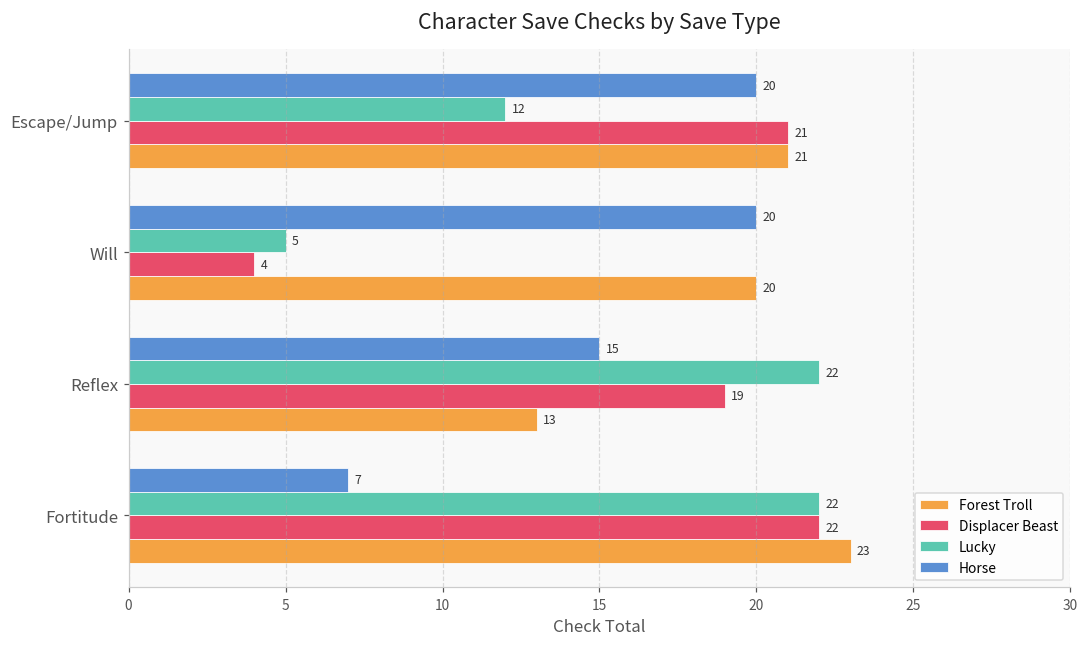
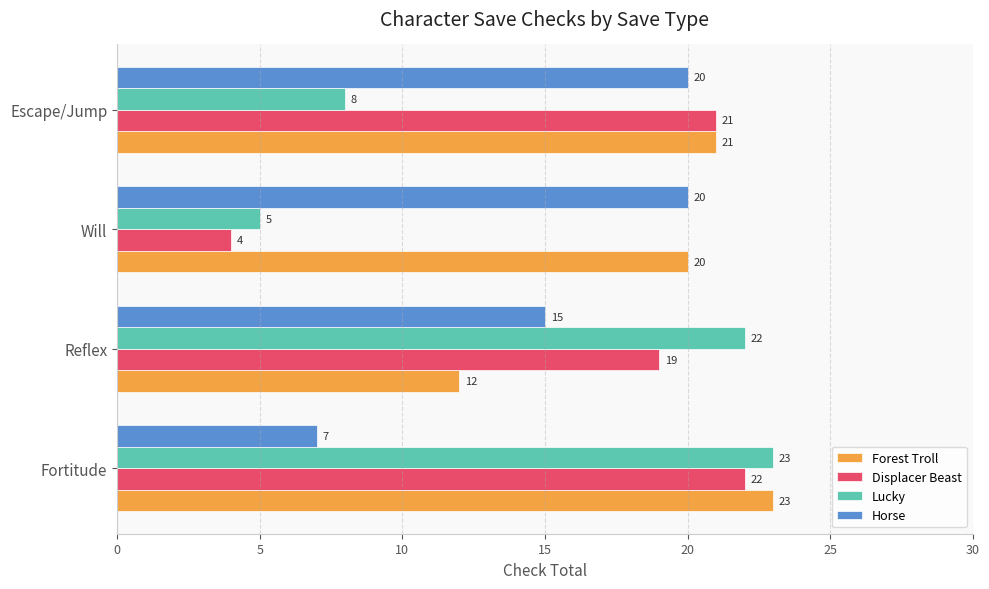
Lucky, Escape/Jump: 12 -> 8
Forest Troll, Reflex: 13 -> 12
Lucky, Fortitude: 22 -> 23
